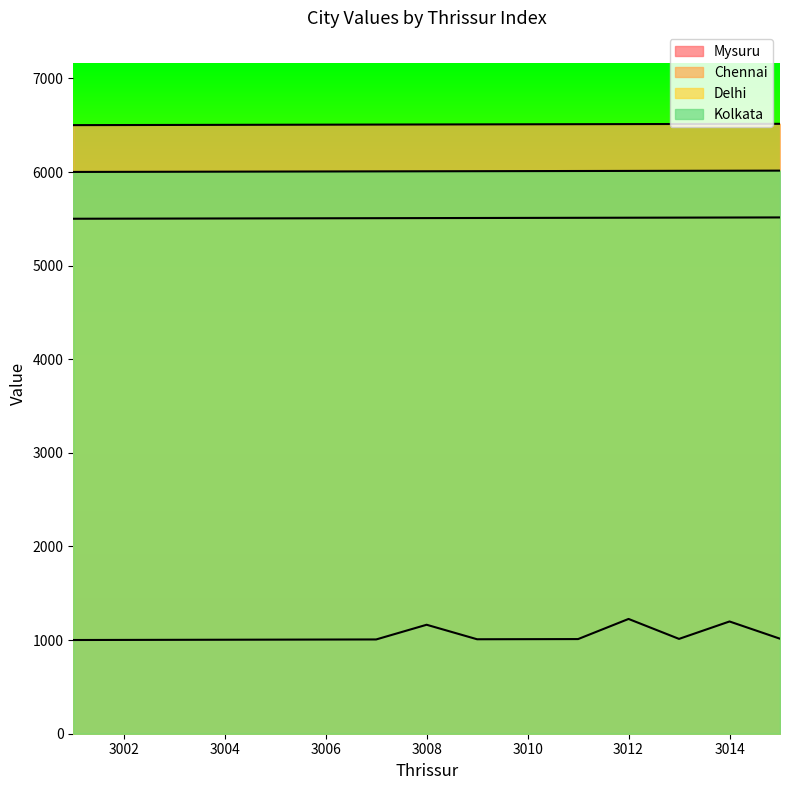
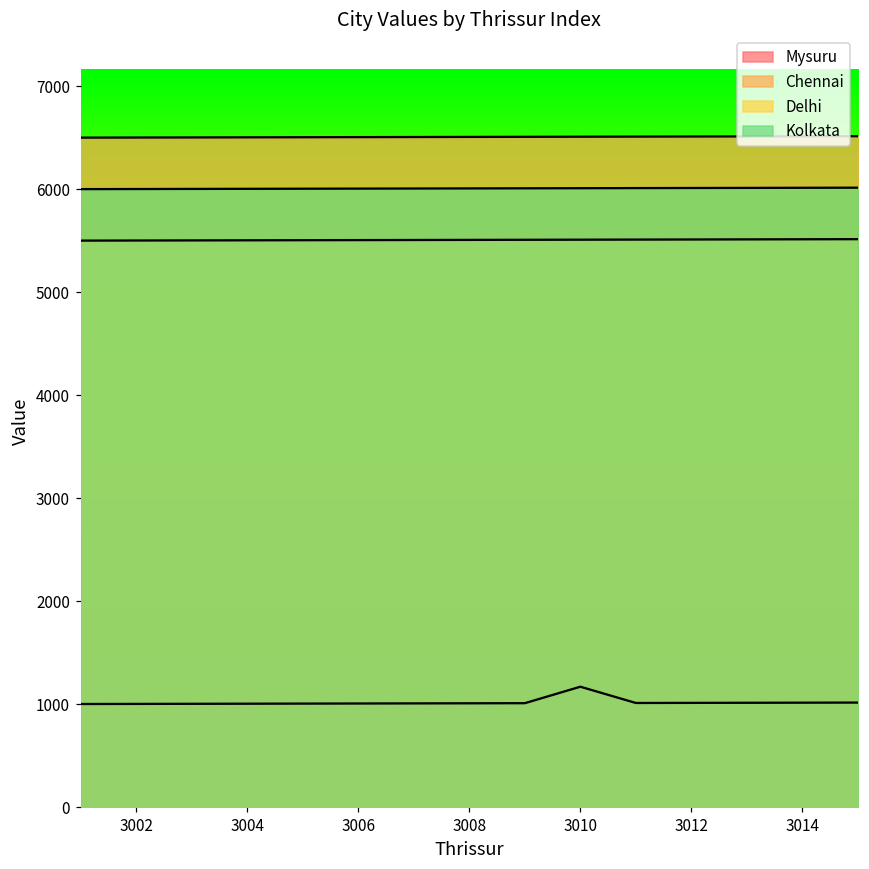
Mysuru, 3008: 1200 -> 1000
Mysuru, 3010: 1000 -> 1200
Mysuru, 3012: 1200 -> 1000
Mysuru, 3014: 1200 -> 1000
